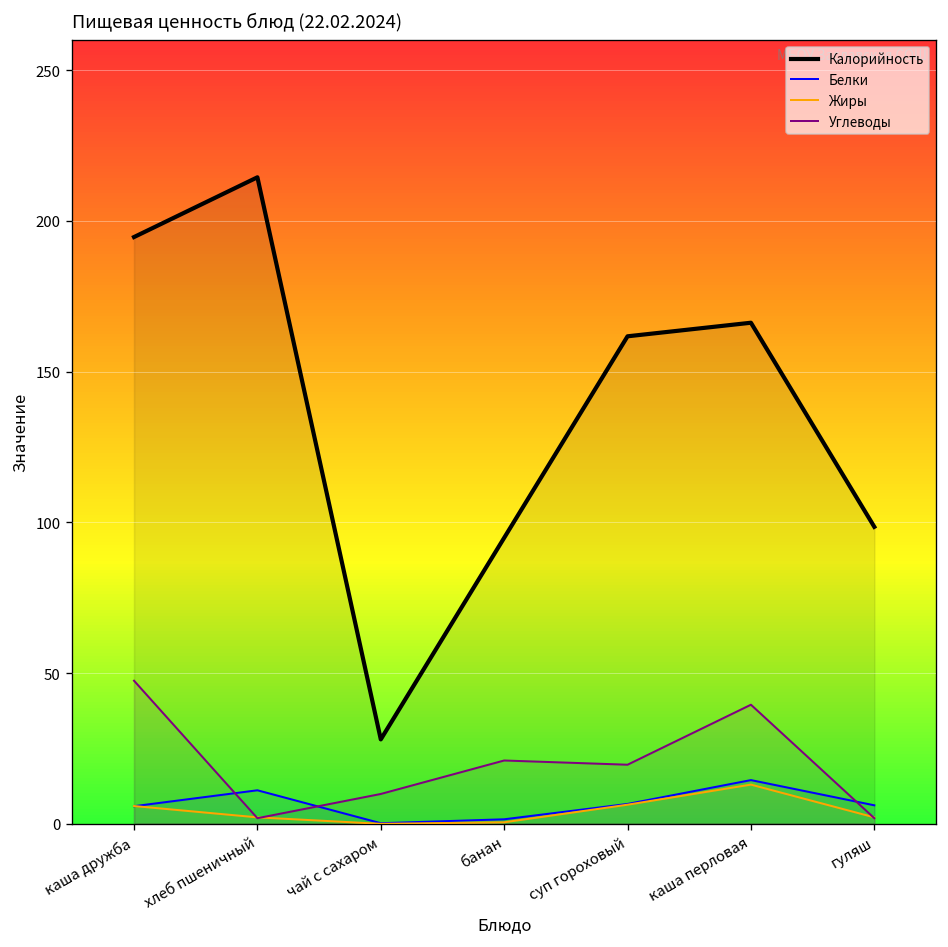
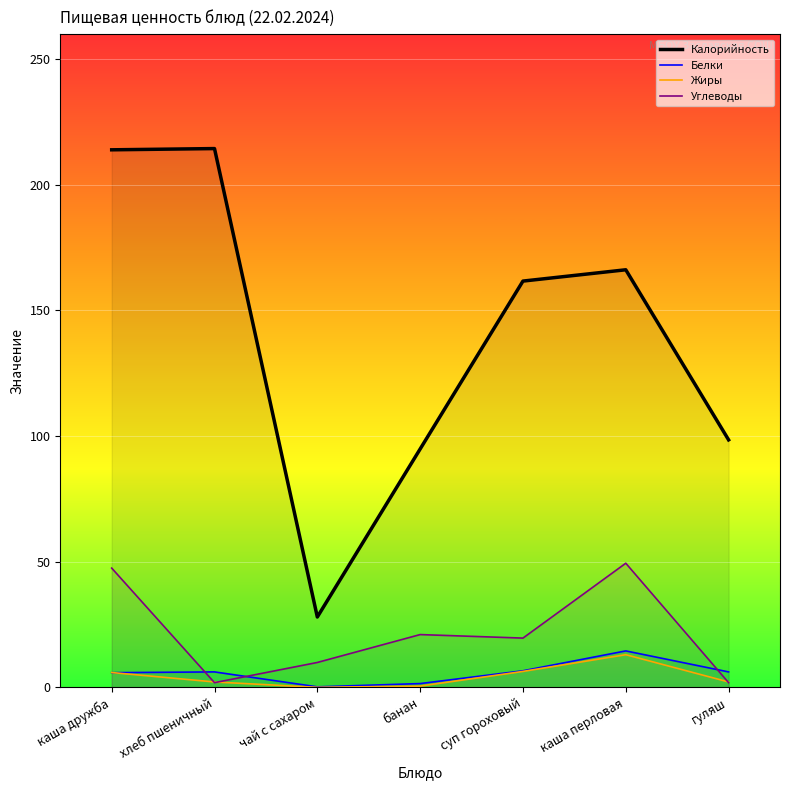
Калорийность, каша дружба: 195 -> 214
Белки, хлеб пшеничный: 11 -> 6
Углеводы, каша перловая: 40 -> 49
